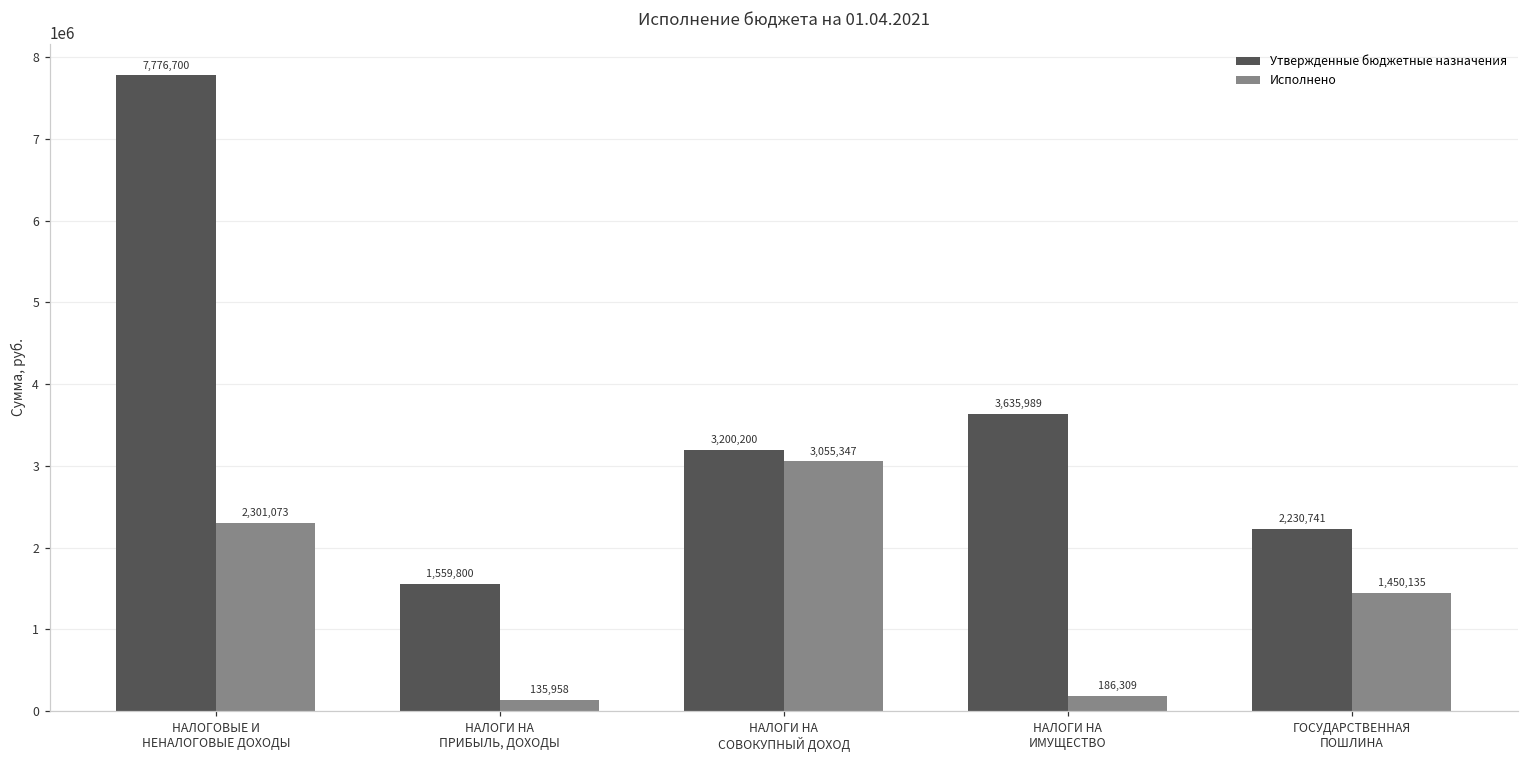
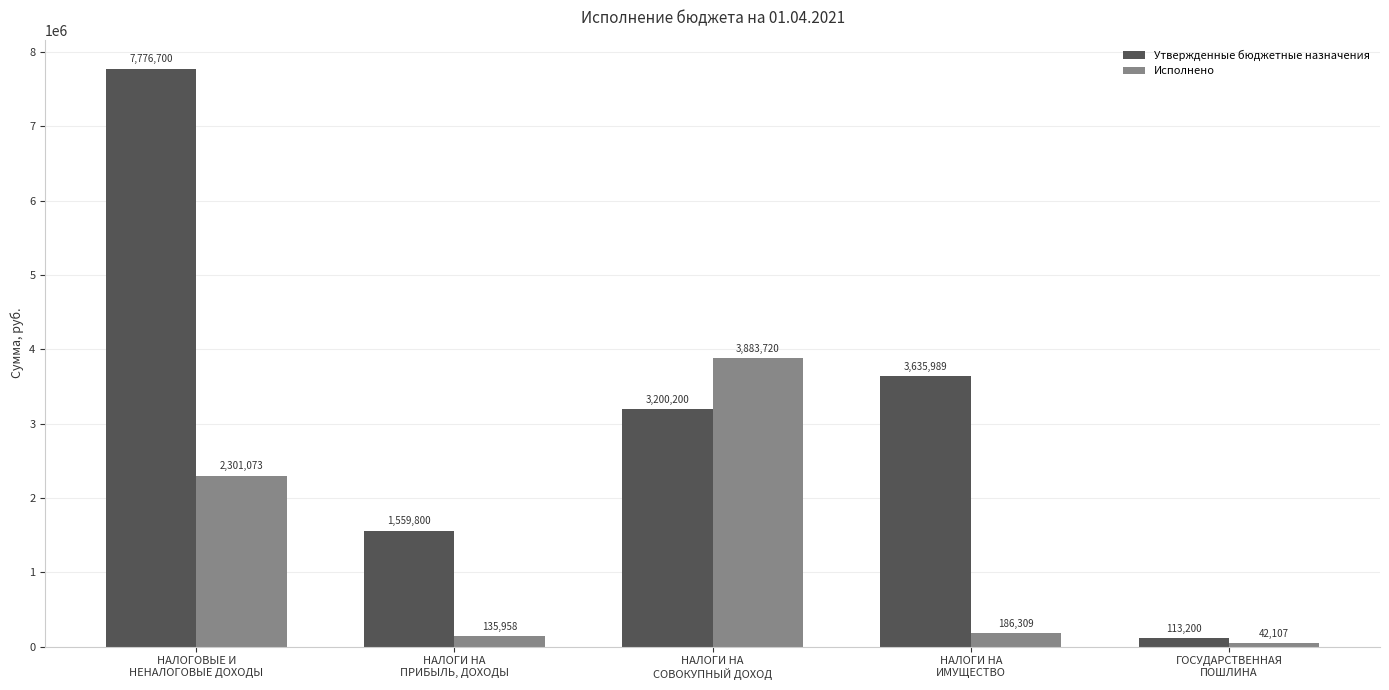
Исполнено, НАЛОГИ НА СОВОКУПНЫЙ ДОХОД: 3,055,347 -> 3,883,720
Утвержденные бюджетные назначения, ГОСУДАРСТВЕННАЯ ПОШЛИНА: 2,230,741 -> 113,200
Исполнено, ГОСУДАРСТВЕННАЯ ПОШЛИНА: 1,450,135 -> 42,107
